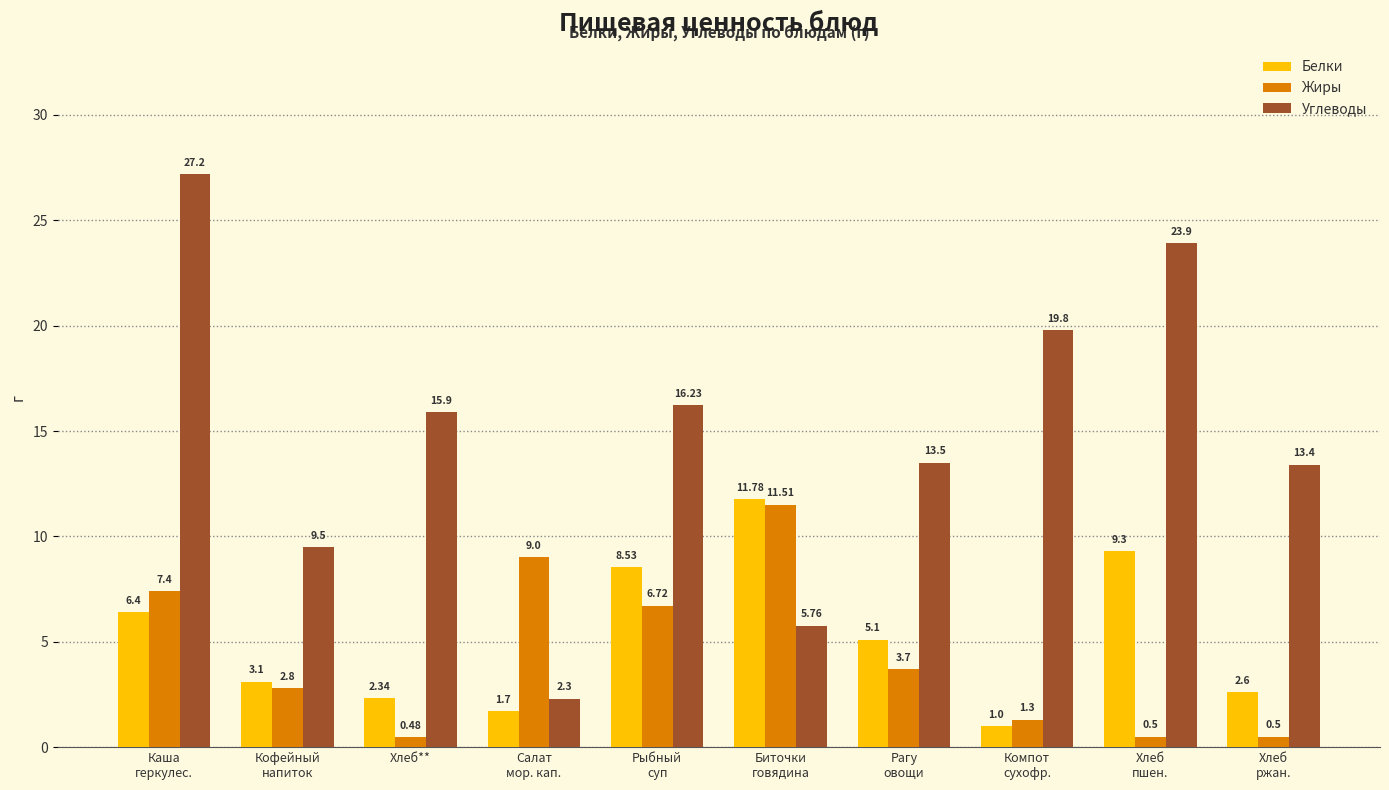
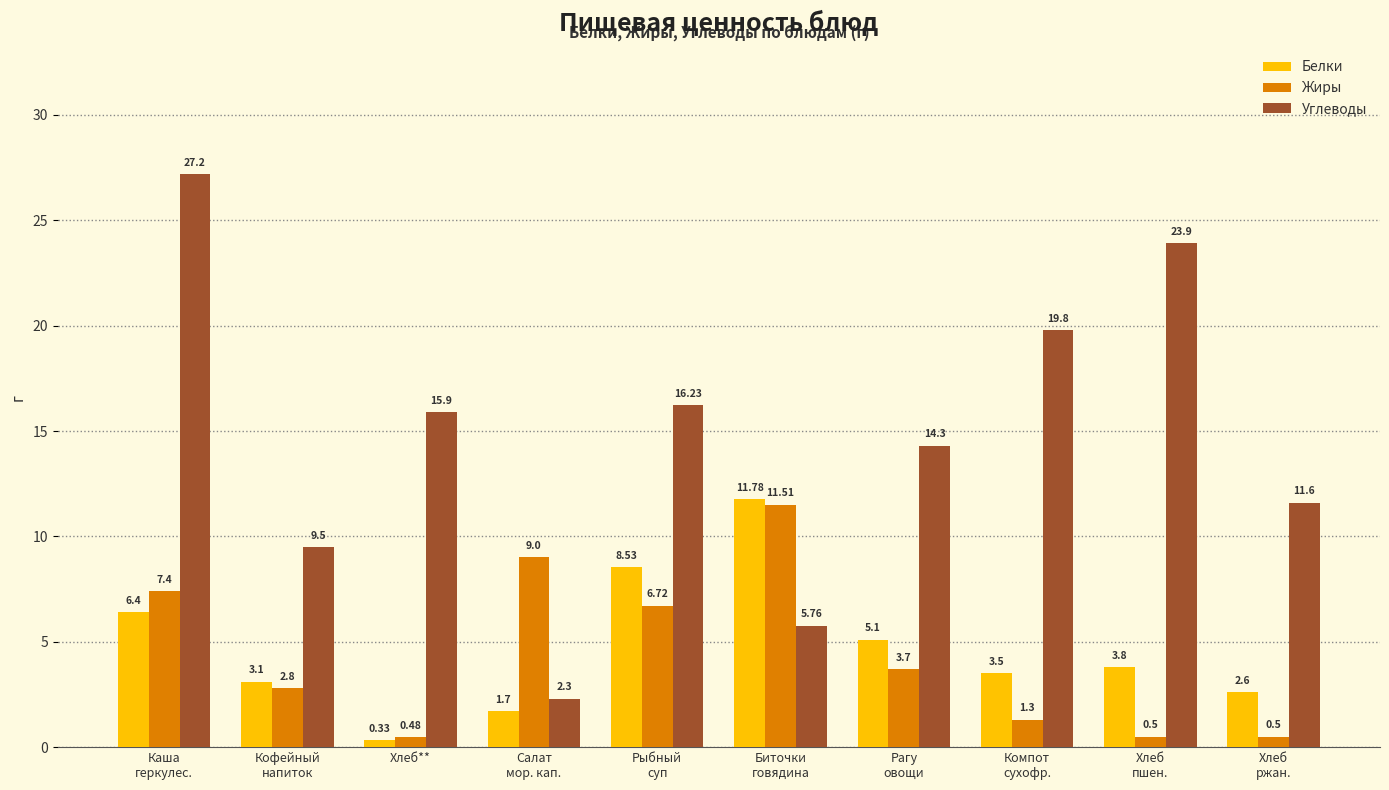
Белки, Хлеб**: 2.34 -> 0.33
Углеводы, Рагу овощи: 13.5 -> 14.3
Белки, Компот сухофр.: 1.0 -> 3.5
Белки, Хлеб пшен.: 9.3 -> 3.8
Углеводы, Хлеб ржан.: 13.4 -> 11.6
